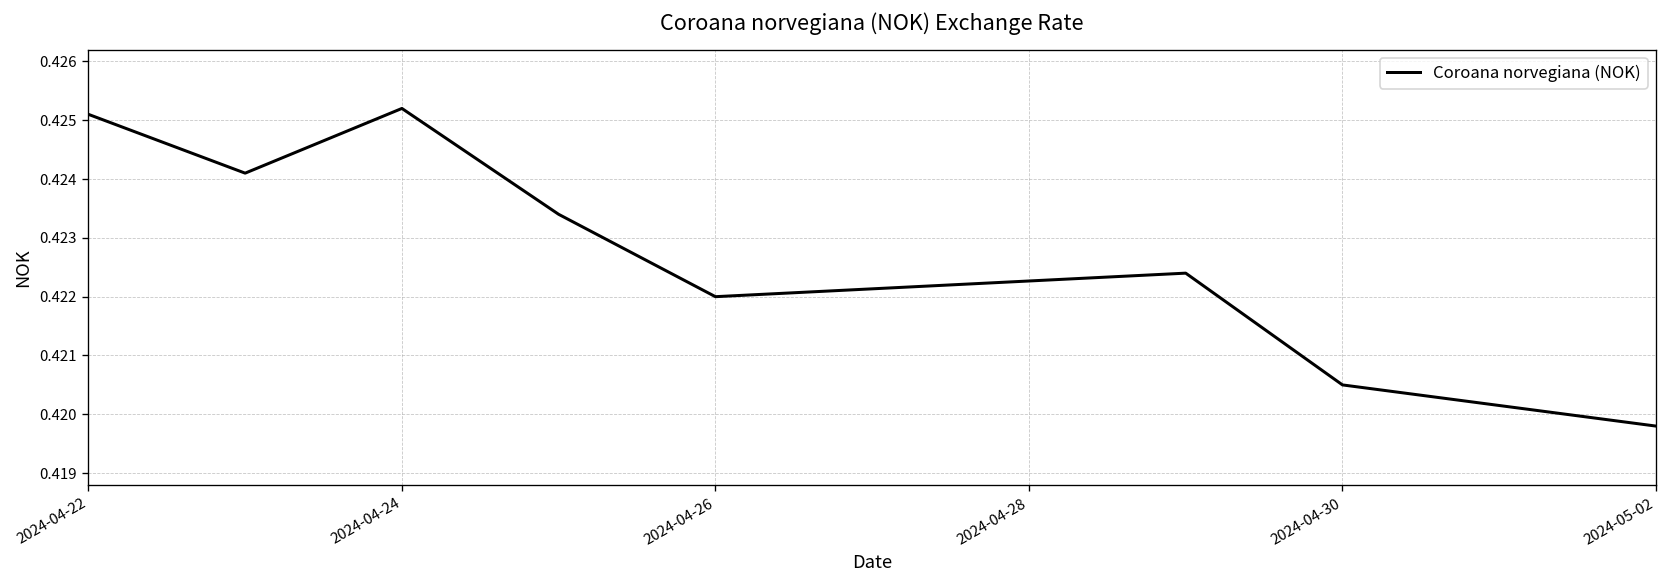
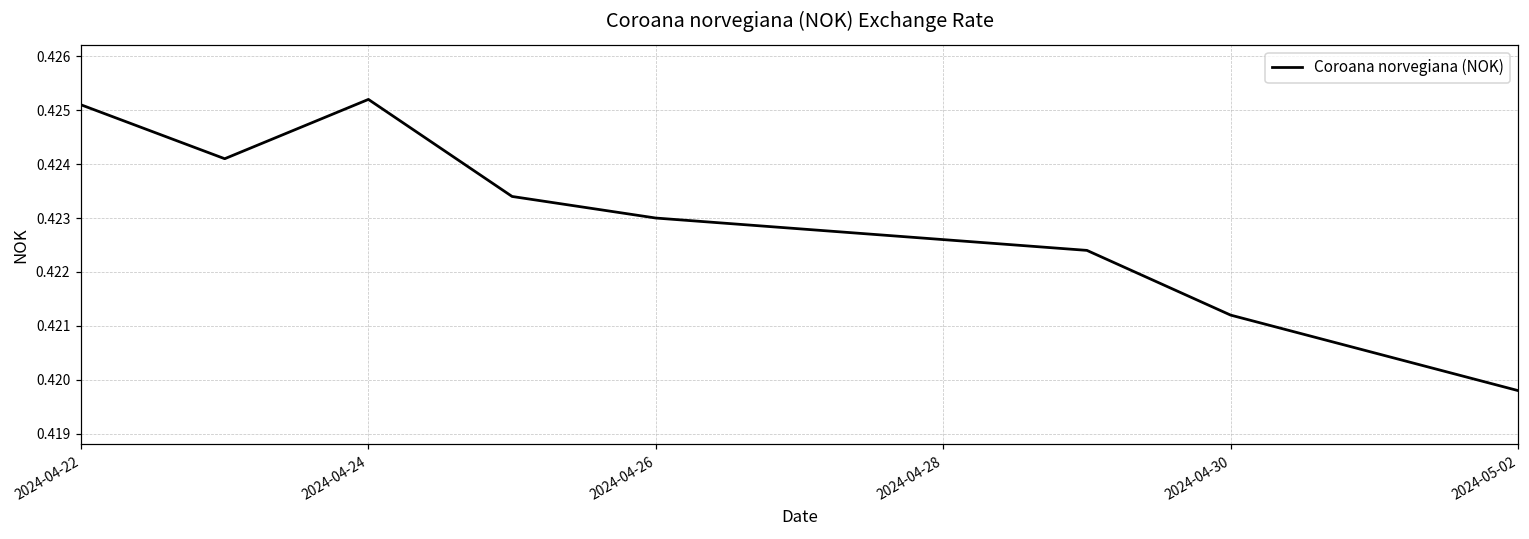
2024-04-26: 0.422 -> 0.423
2024-04-30: 0.4205 -> 0.4212
